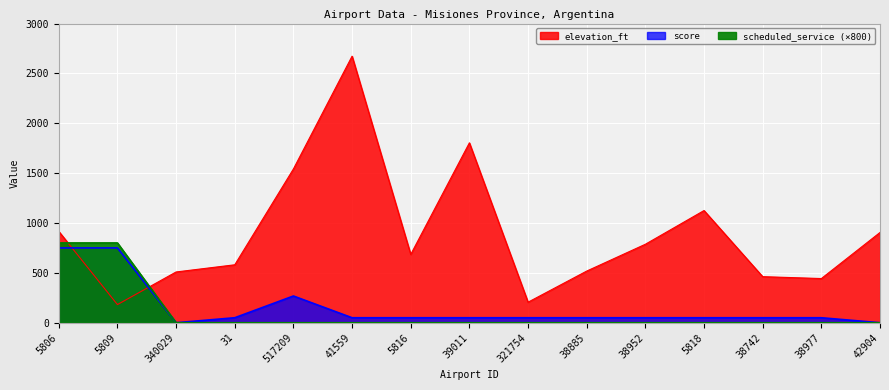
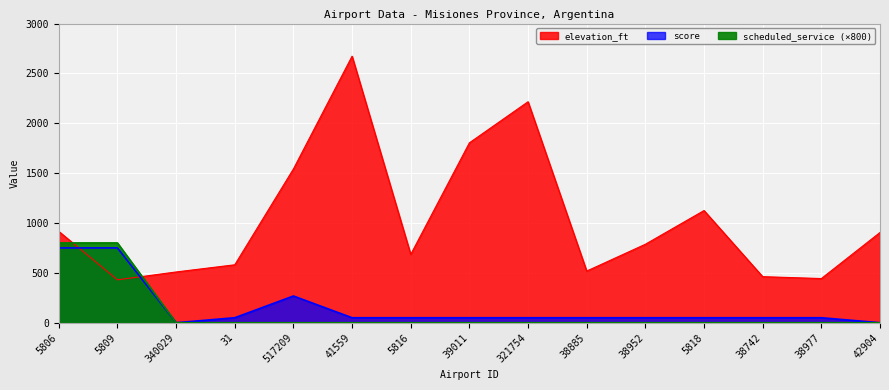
elevation_ft, 5809: 200 -> 400
elevation_ft, 321754: 200 -> 2200
